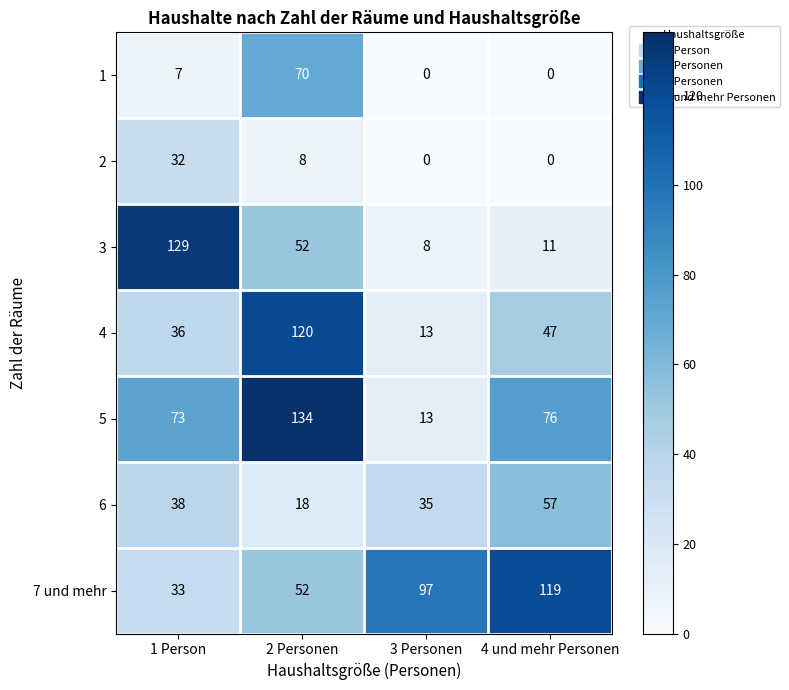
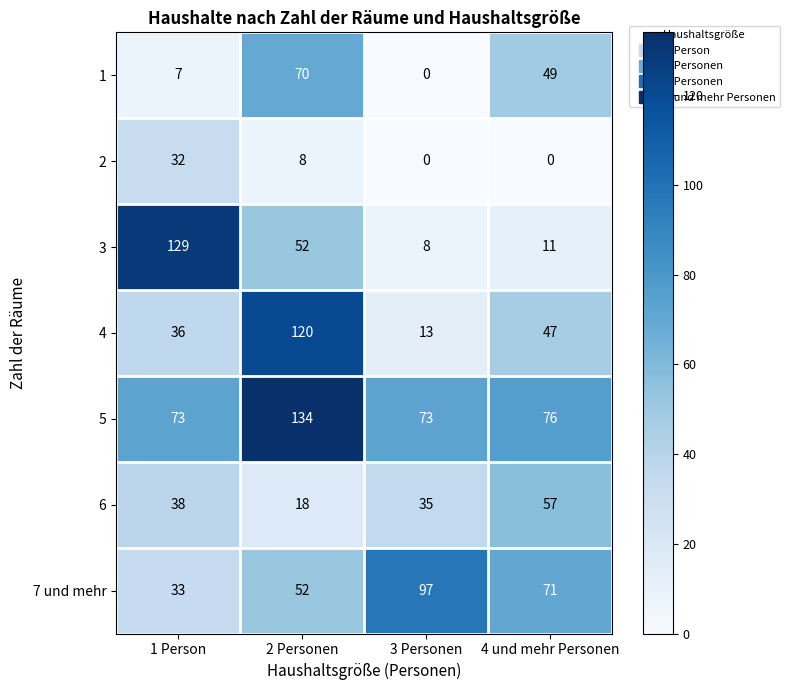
1, 4 und mehr Personen: 0 -> 49
5, 3 Personen: 13 -> 73
7 und mehr, 4 und mehr Personen: 119 -> 71
